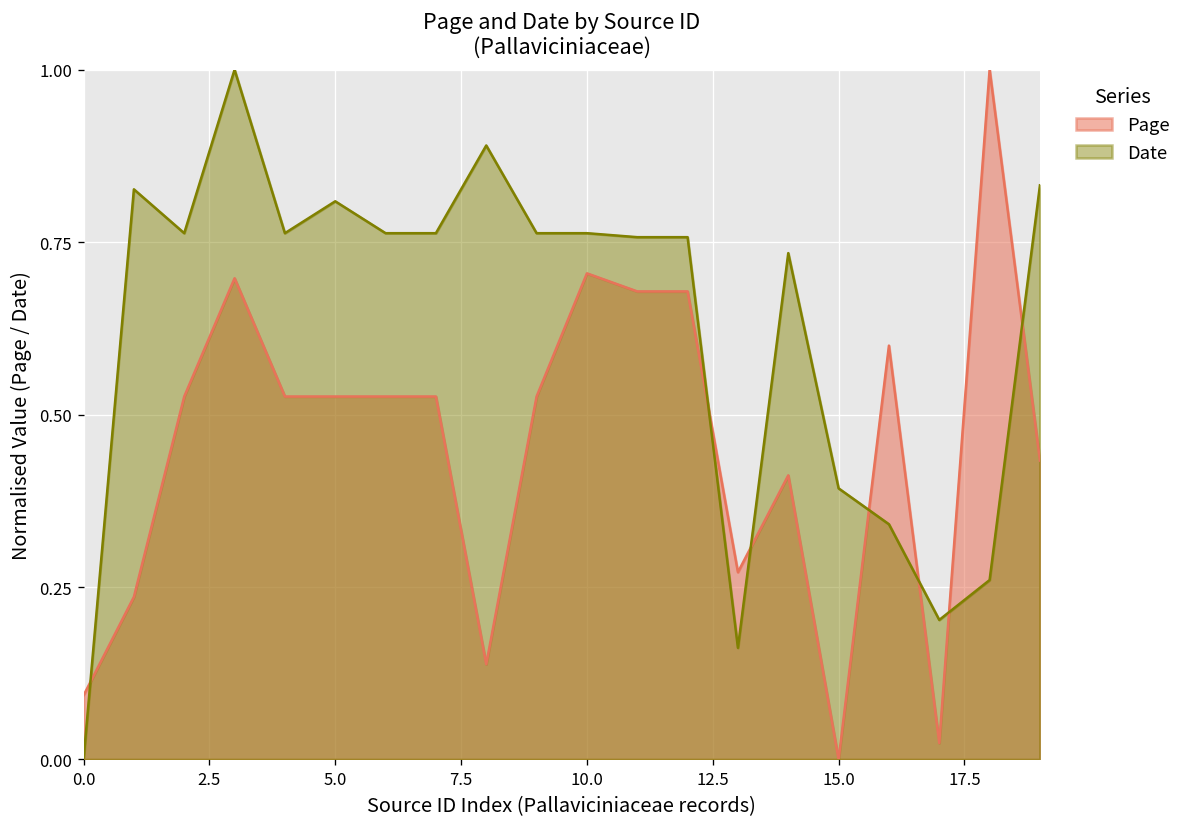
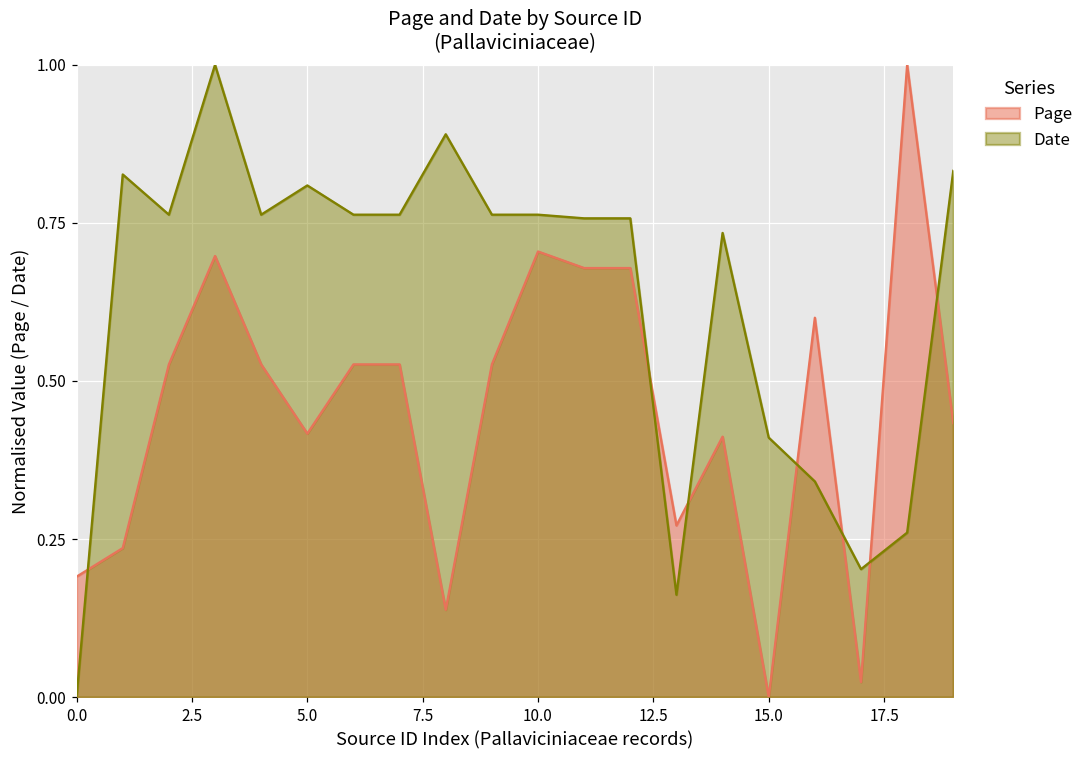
Page, 0.0: 0.09 -> 0.19
Page, 5.0: 0.53 -> 0.42
Date, 15.0: 0.39 -> 0.41
